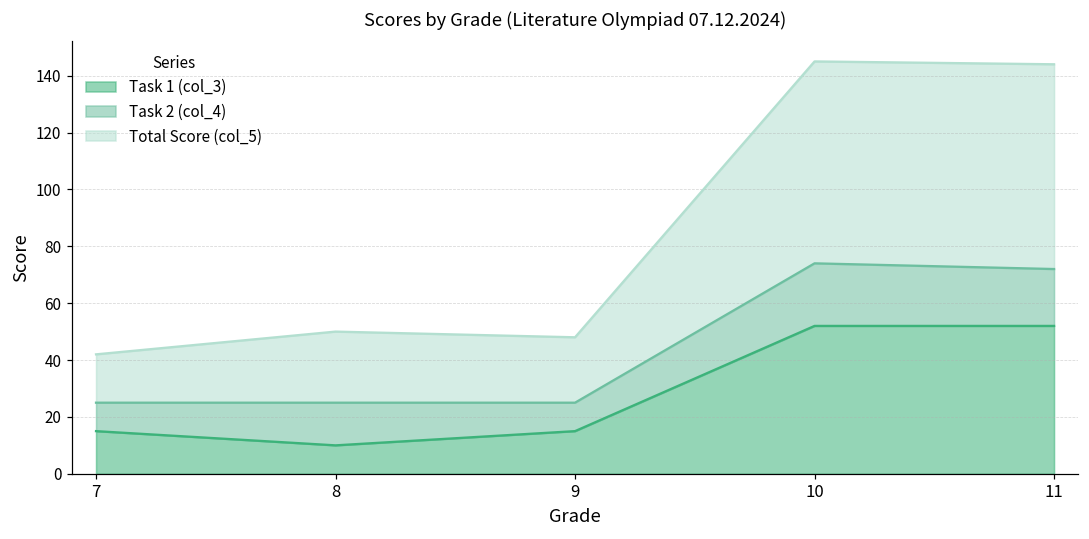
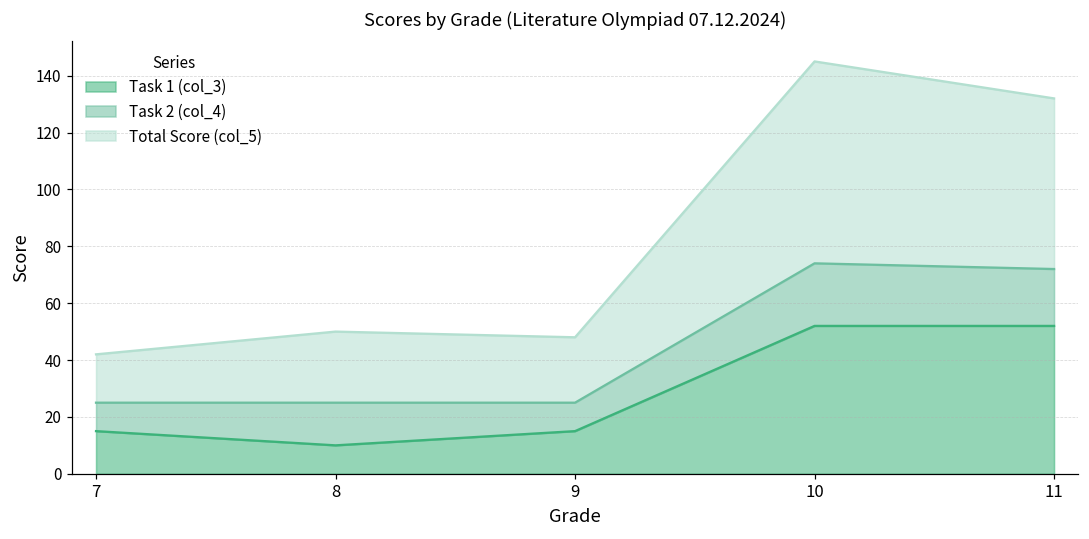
Total Score (col_5), 11: 72 -> 60
